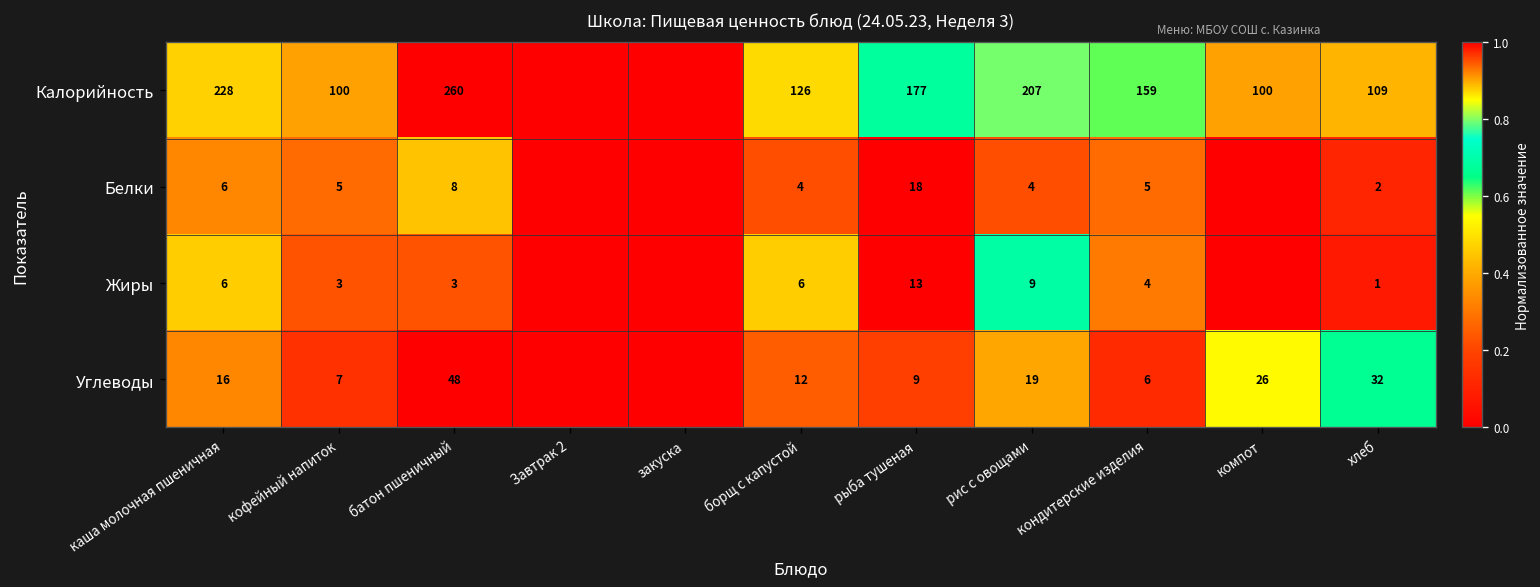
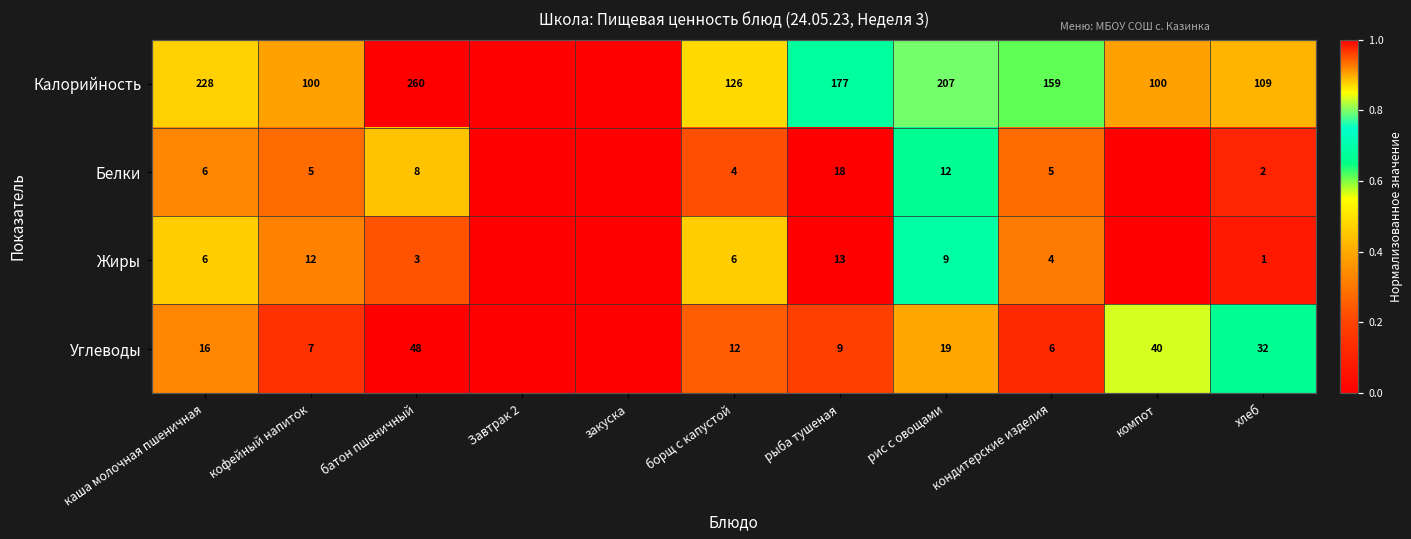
Белки, рис с овощами: 4 -> 12
Жиры, кофейный напиток: 3 -> 12
Углеводы, компот: 26 -> 40
